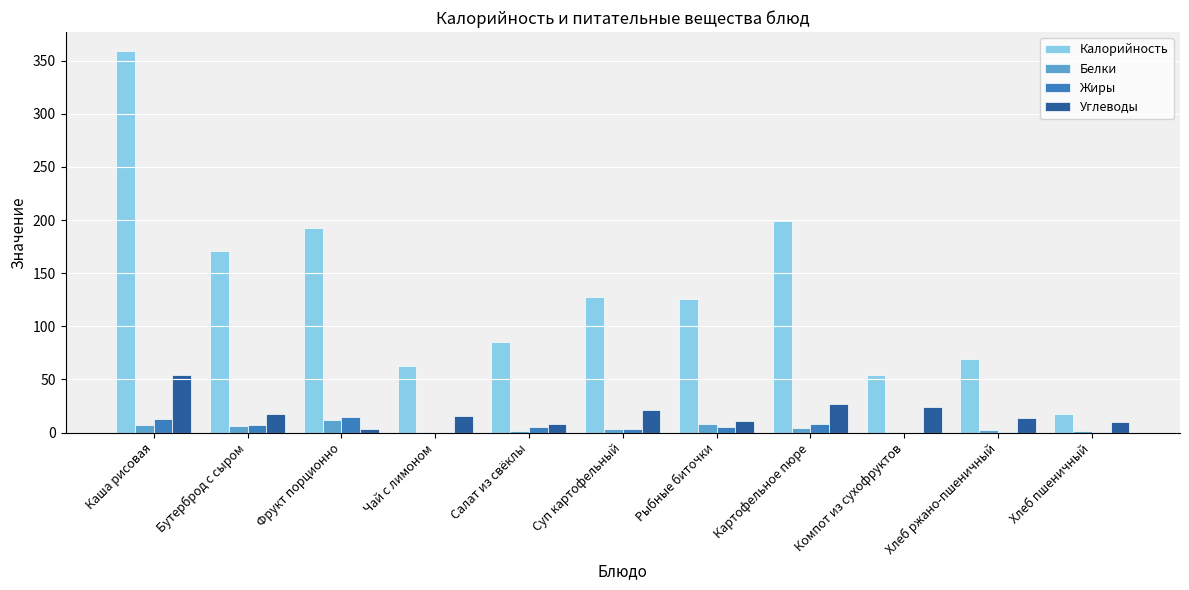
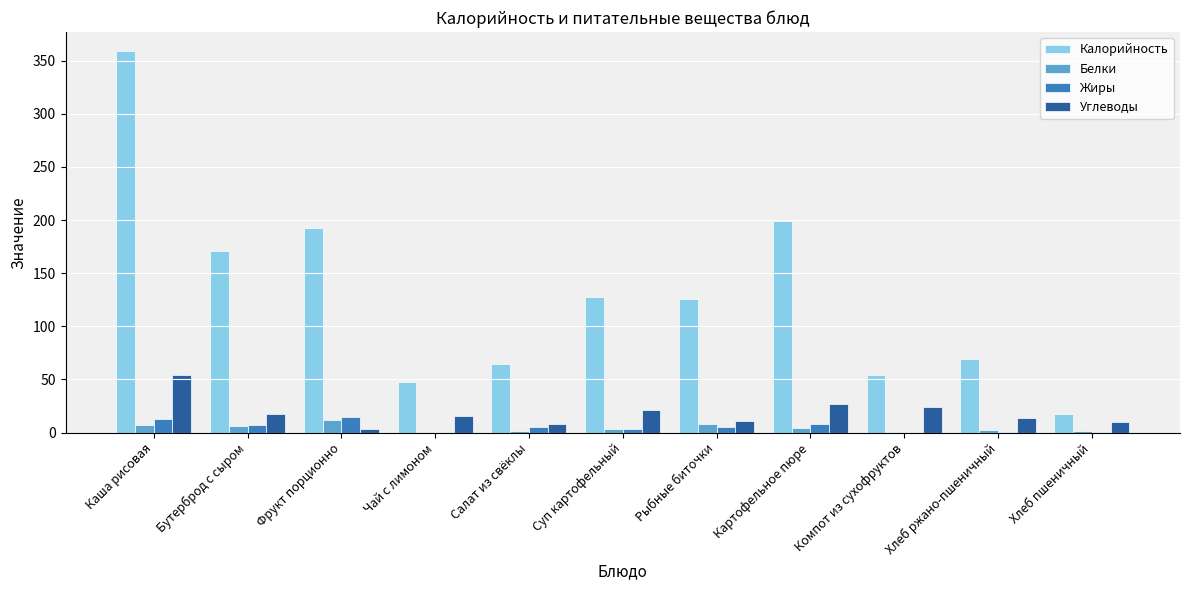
Калорийность, Чай с лимоном: 62 -> 47
Калорийность, Салат из свёклы: 86 -> 64
